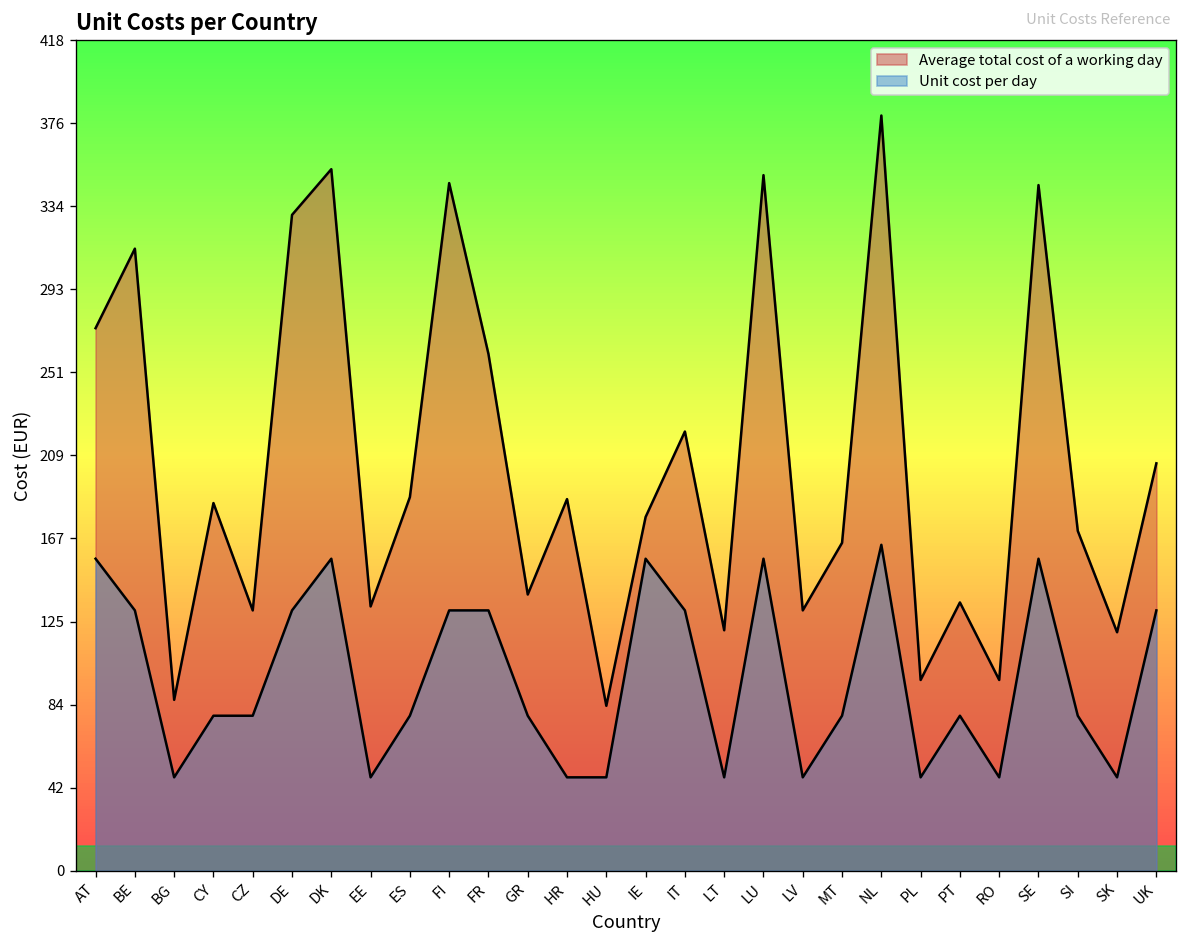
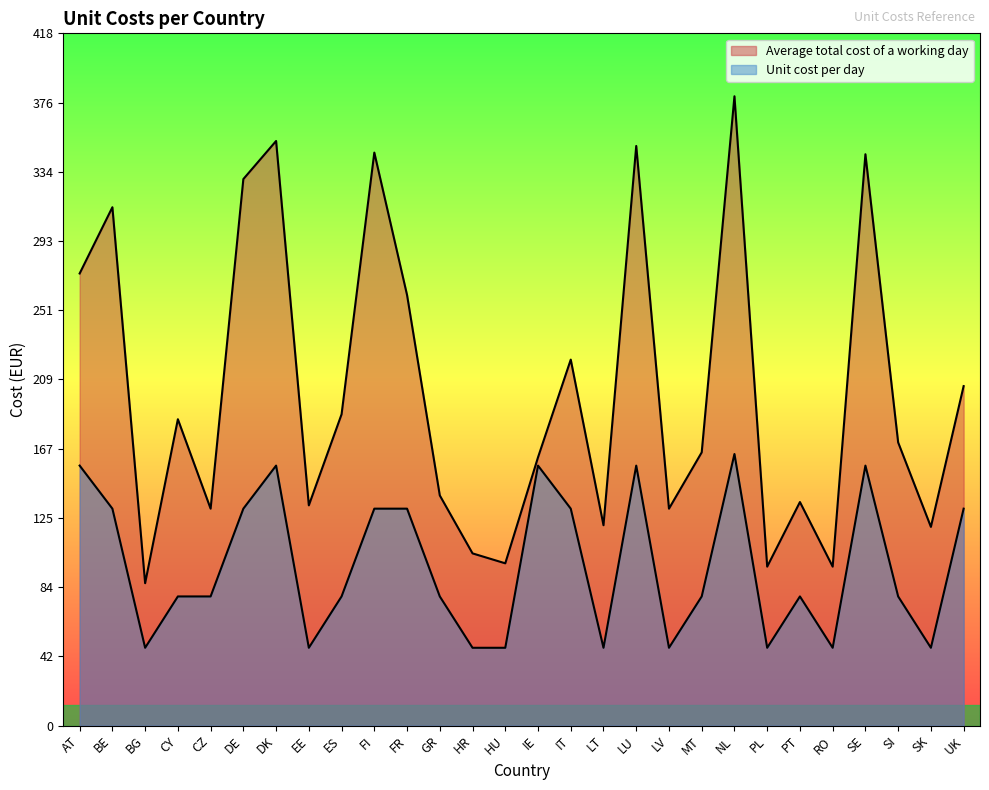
Average total cost of a working day, HR: 187 -> 104
Average total cost of a working day, HU: 83 -> 98
Average total cost of a working day, IE: 178 -> 162
